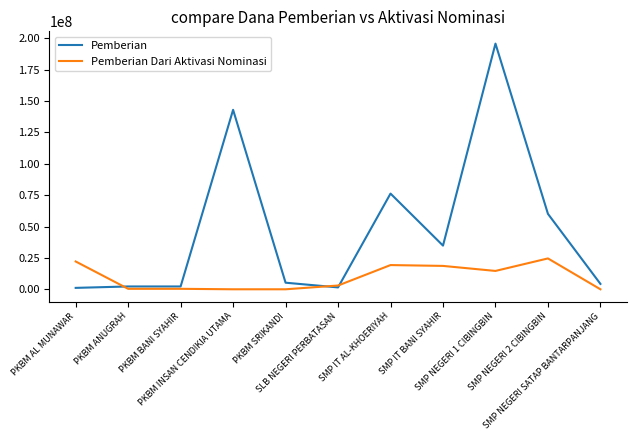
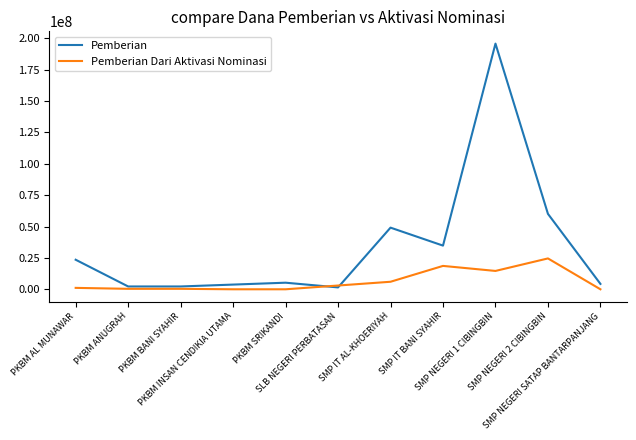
Pemberian, PKBM AL MUNAWAR: 1000000 -> 24000000
Pemberian Dari Aktivasi Nominasi, PKBM AL MUNAWAR: 22000000 -> 1000000
Pemberian, PKBM INSAN CENDIKIA UTAMA: 143000000 -> 4000000
Pemberian, SMP IT AL-KHOERIYAH: 76000000 -> 49000000
Pemberian Dari Aktivasi Nominasi, SMP IT AL-KHOERIYAH: 19000000 -> 6000000
